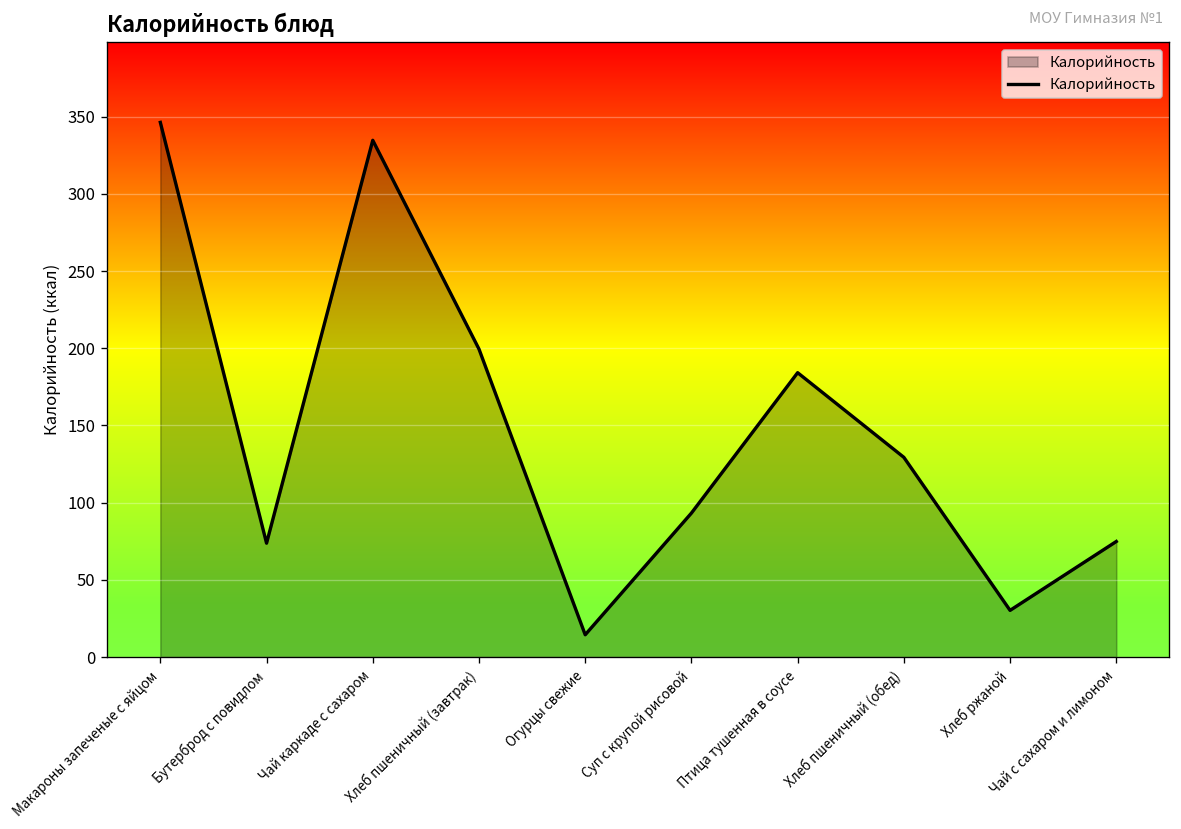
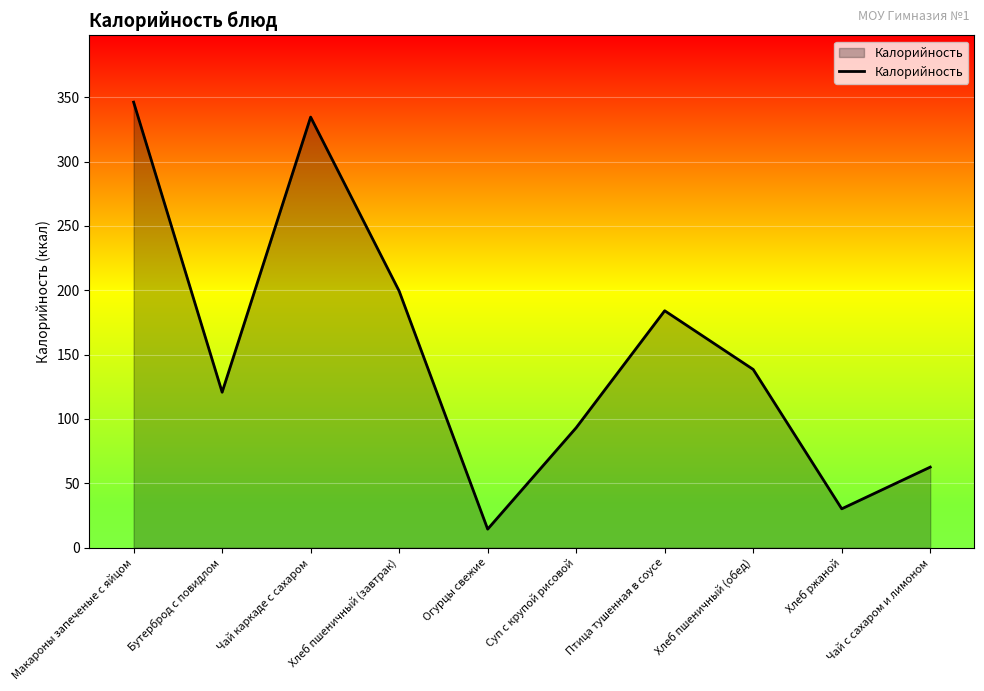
Бутерброд с повидлом: 74 -> 121
Хлеб пшеничный (обед): 129 -> 139
Чай с сахаром и лимоном: 75 -> 63
